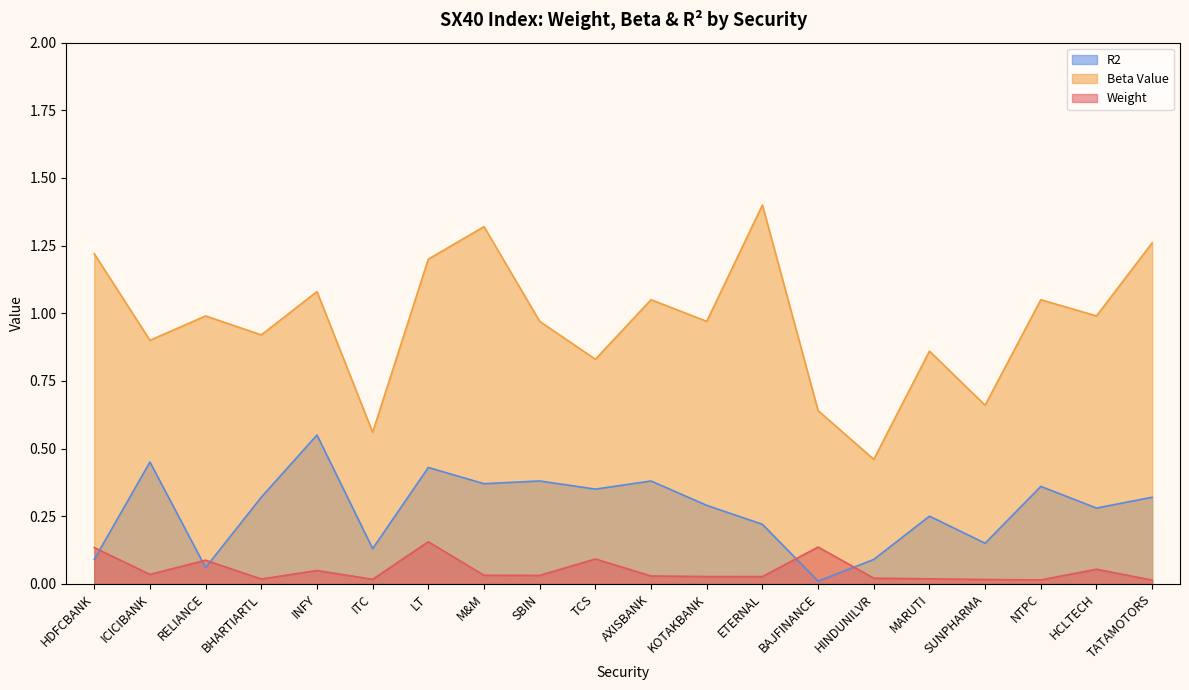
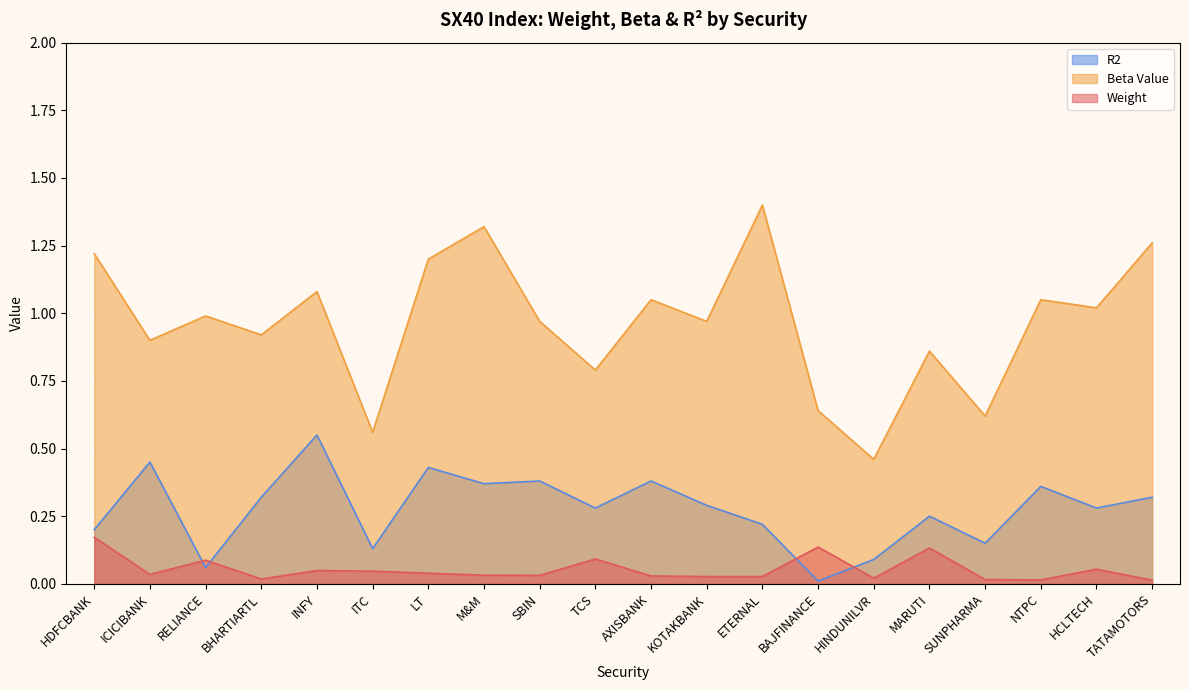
R2, HDFCBANK: 0.09 -> 0.20
Weight, HDFCBANK: 0.13 -> 0.17
Weight, ITC: 0.02 -> 0.05
Weight, LT: 0.16 -> 0.04
R2, TCS: 0.35 -> 0.28
Beta Value, TCS: 0.83 -> 0.79
Weight, MARUTI: 0.02 -> 0.13
Beta Value, SUNPHARMA: 0.66 -> 0.62
Beta Value, HCLTECH: 0.99 -> 1.02
